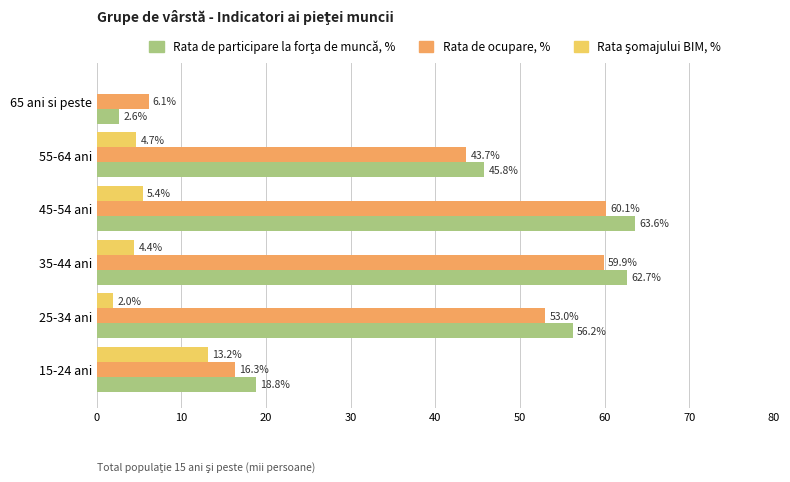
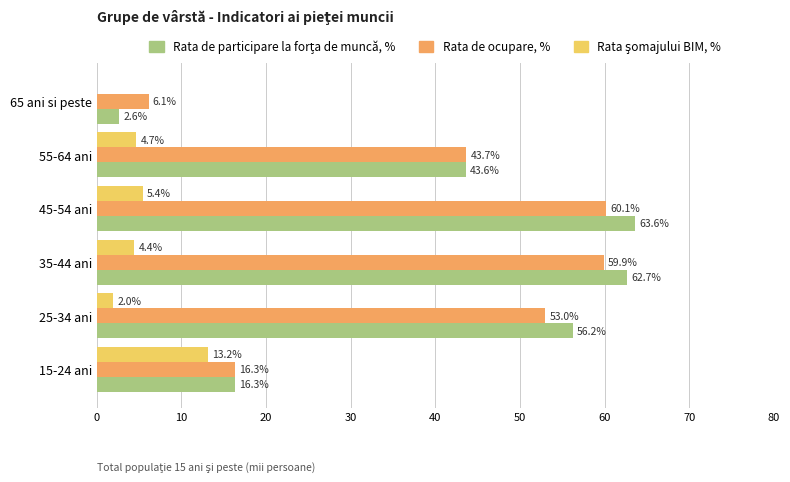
Rata de participare la forţa de muncă, %, 55-64 ani: 45.8% -> 43.6%
Rata de participare la forţa de muncă, %, 15-24 ani: 18.8% -> 16.3%
